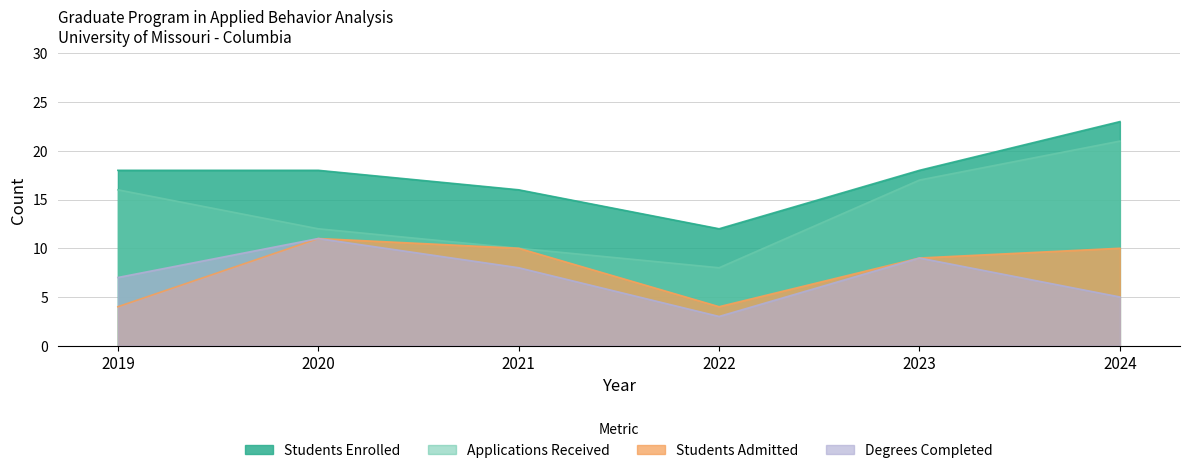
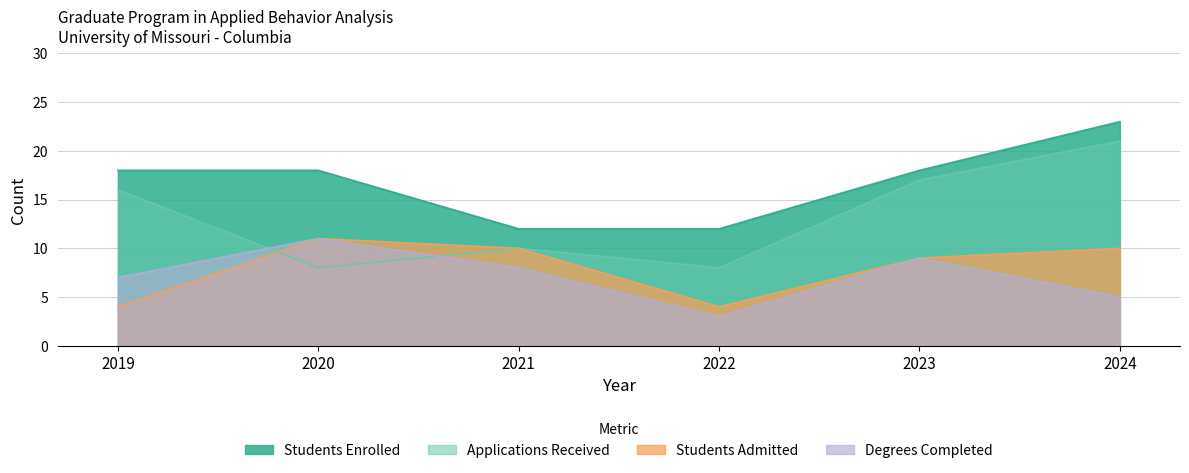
Applications Received, 2020: 12 -> 8
Students Enrolled, 2021: 16 -> 12
